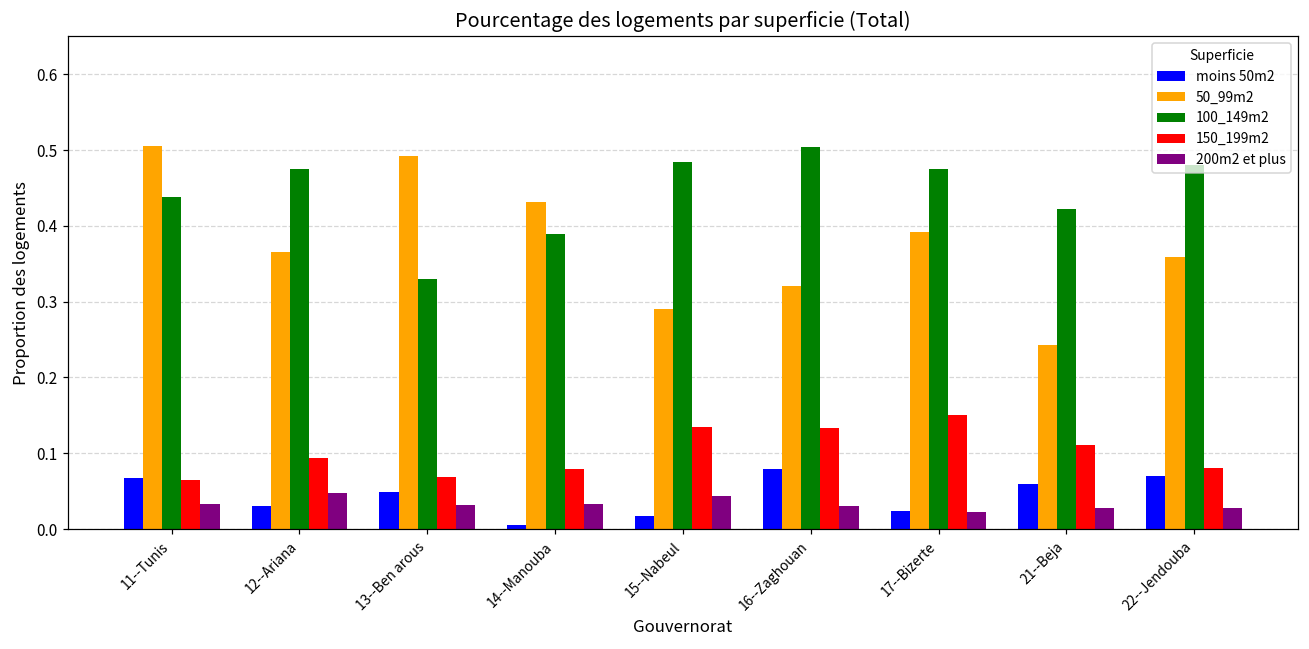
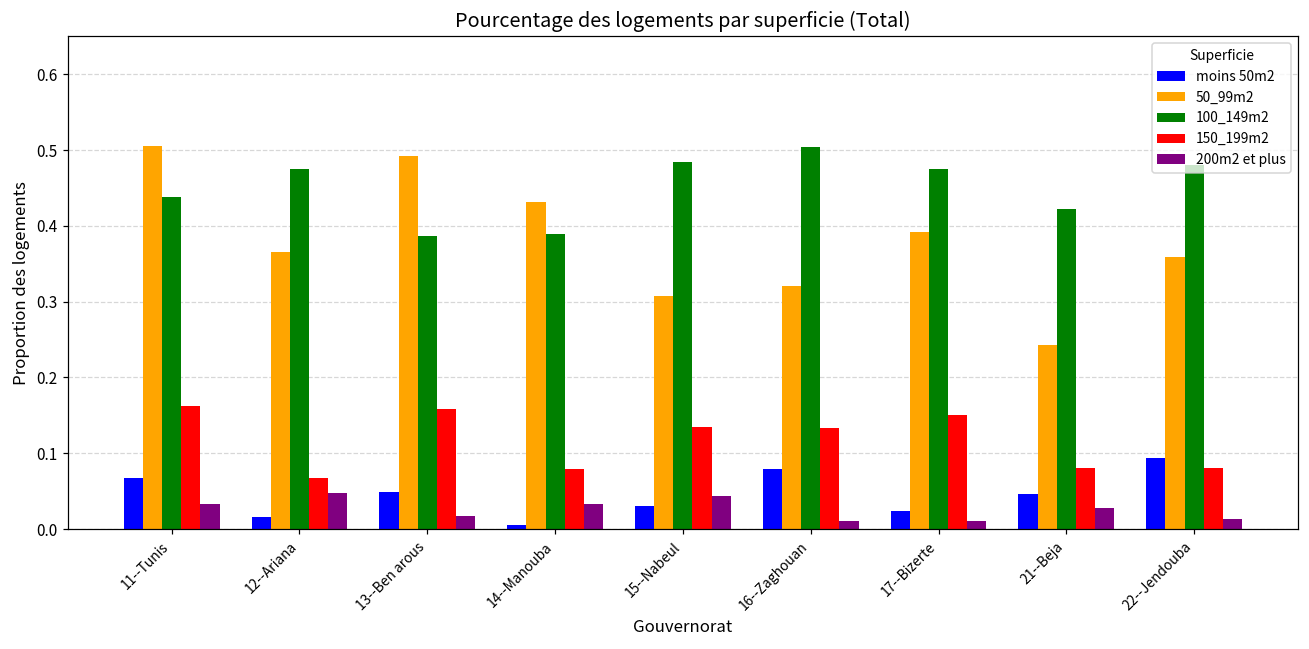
150_199m2, 11--Tunis: 0.07 -> 0.16
moins 50m2, 12--Ariana: 0.03 -> 0.02
150_199m2, 12--Ariana: 0.09 -> 0.07
100_149m2, 13--Ben arous: 0.33 -> 0.39
150_199m2, 13--Ben arous: 0.07 -> 0.16
200m2 et plus, 13--Ben arous: 0.03 -> 0.02
moins 50m2, 15--Nabeul: 0.02 -> 0.03
50_99m2, 15--Nabeul: 0.29 -> 0.31
200m2 et plus, 16--Zaghouan: 0.03 -> 0.01
200m2 et plus, 17--Bizerte: 0.02 -> 0.01
moins 50m2, 21--Beja: 0.06 -> 0.05
150_199m2, 21--Beja: 0.11 -> 0.08
moins 50m2, 22--Jendouba: 0.07 -> 0.09
200m2 et plus, 22--Jendouba: 0.03 -> 0.01
